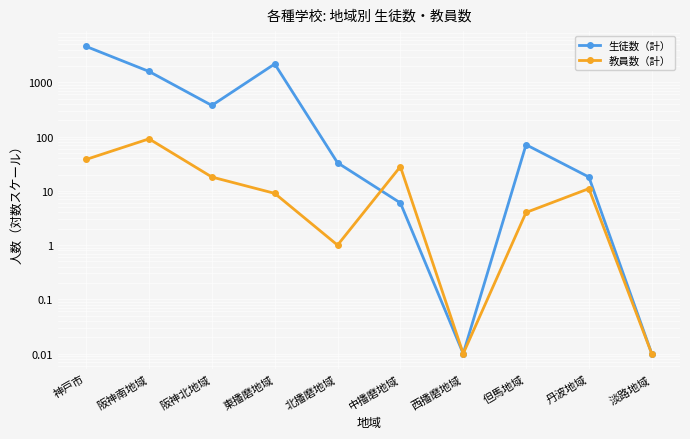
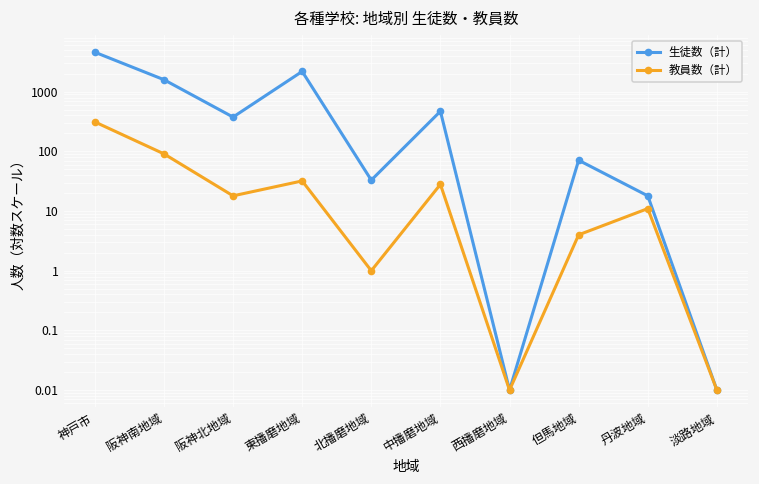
教員数（計）, 神戸市: 40 -> 300
教員数（計）, 東播磨地域: 9 -> 30
生徒数（計）, 中播磨地域: 6 -> 500
